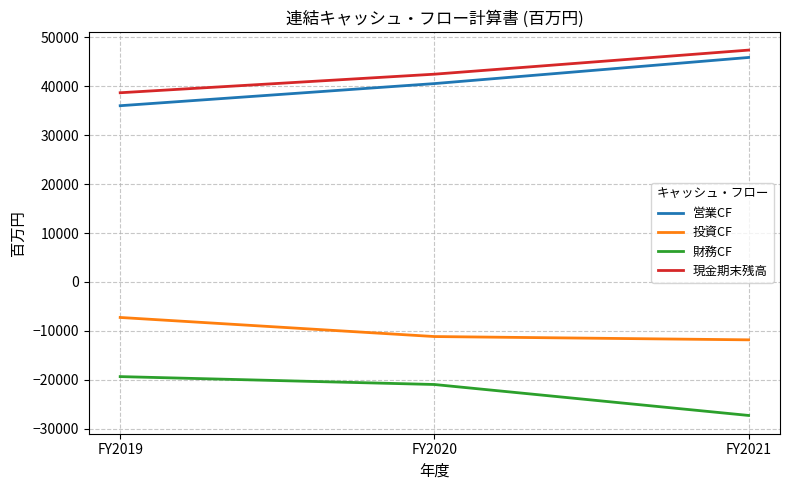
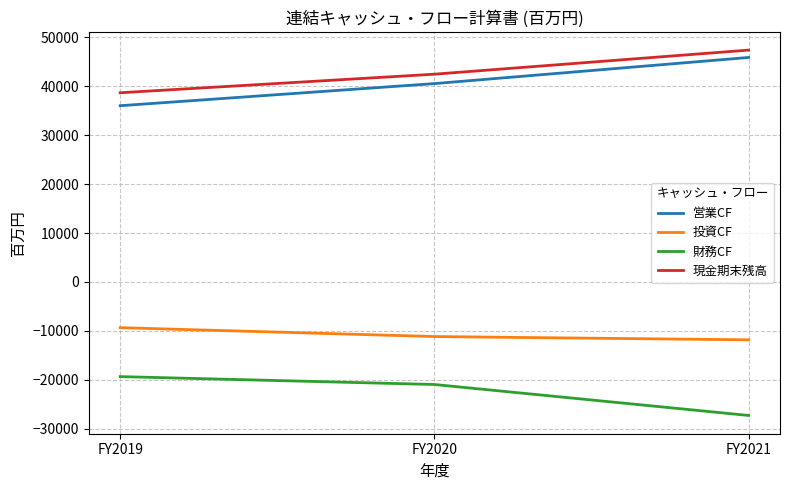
投資CF, FY2019: -7000 -> -9000
